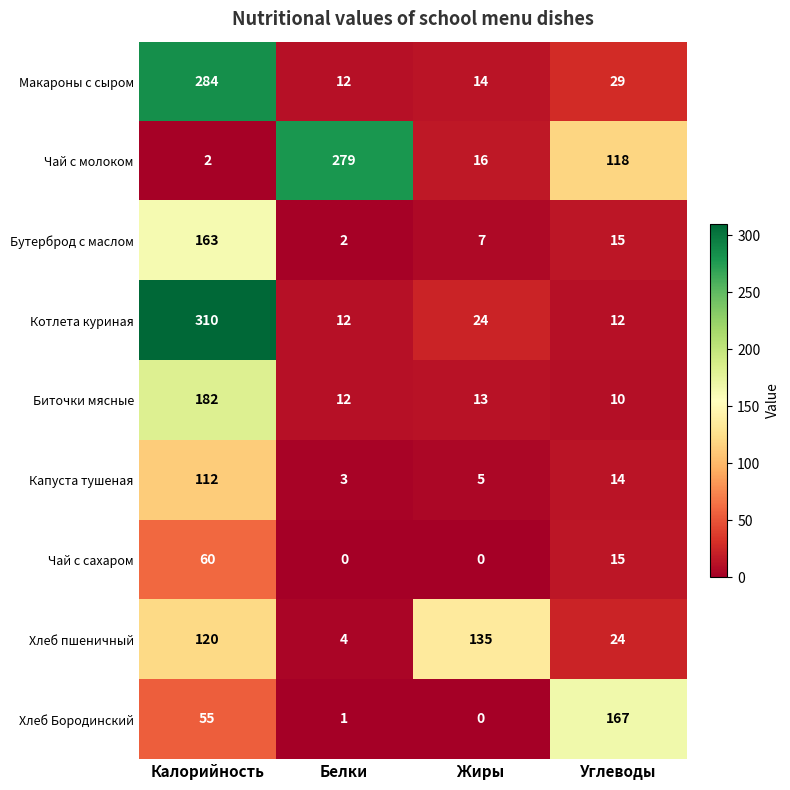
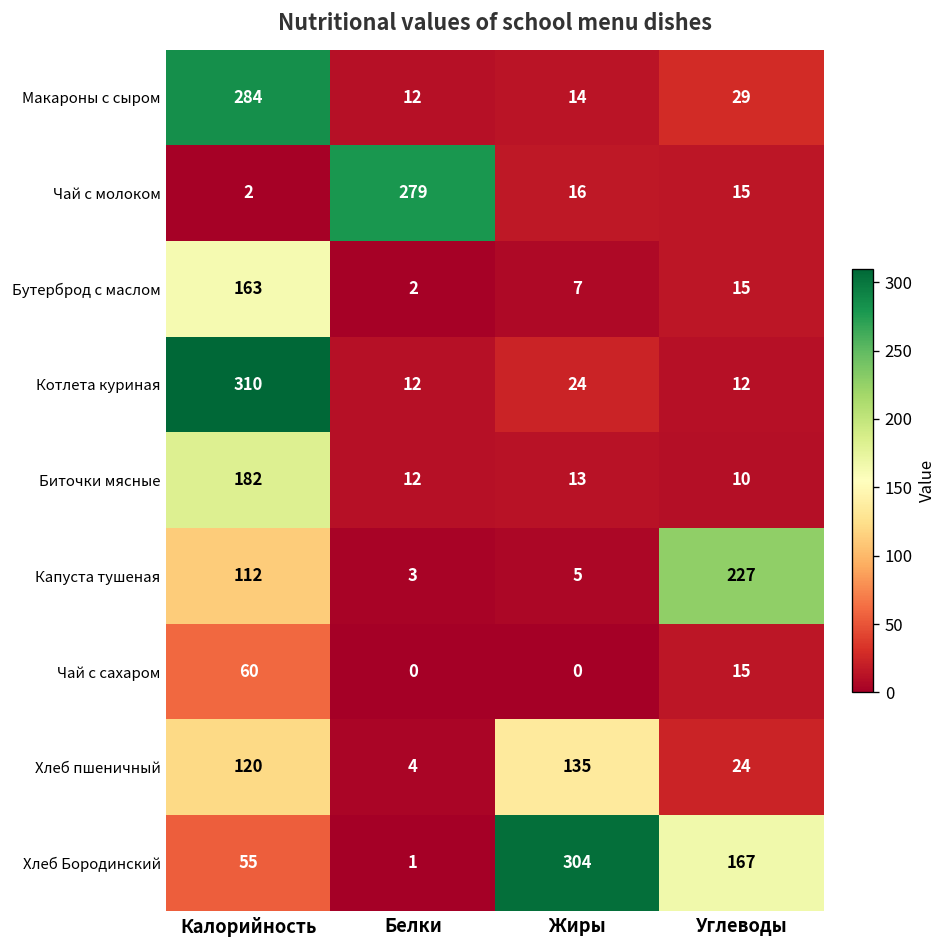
Чай с молоком, Углеводы: 118 -> 15
Капуста тушеная, Углеводы: 14 -> 227
Хлеб Бородинский, Жиры: 0 -> 304
